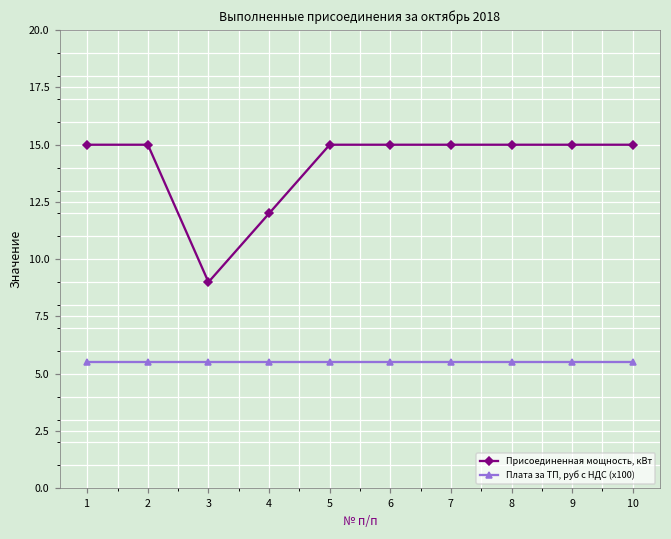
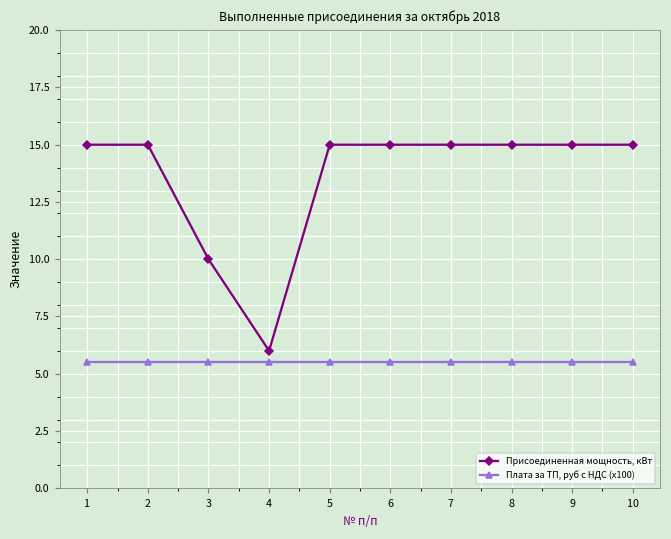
Присоединенная мощность, кВт, 3: 9 -> 10
Присоединенная мощность, кВт, 4: 12 -> 6
